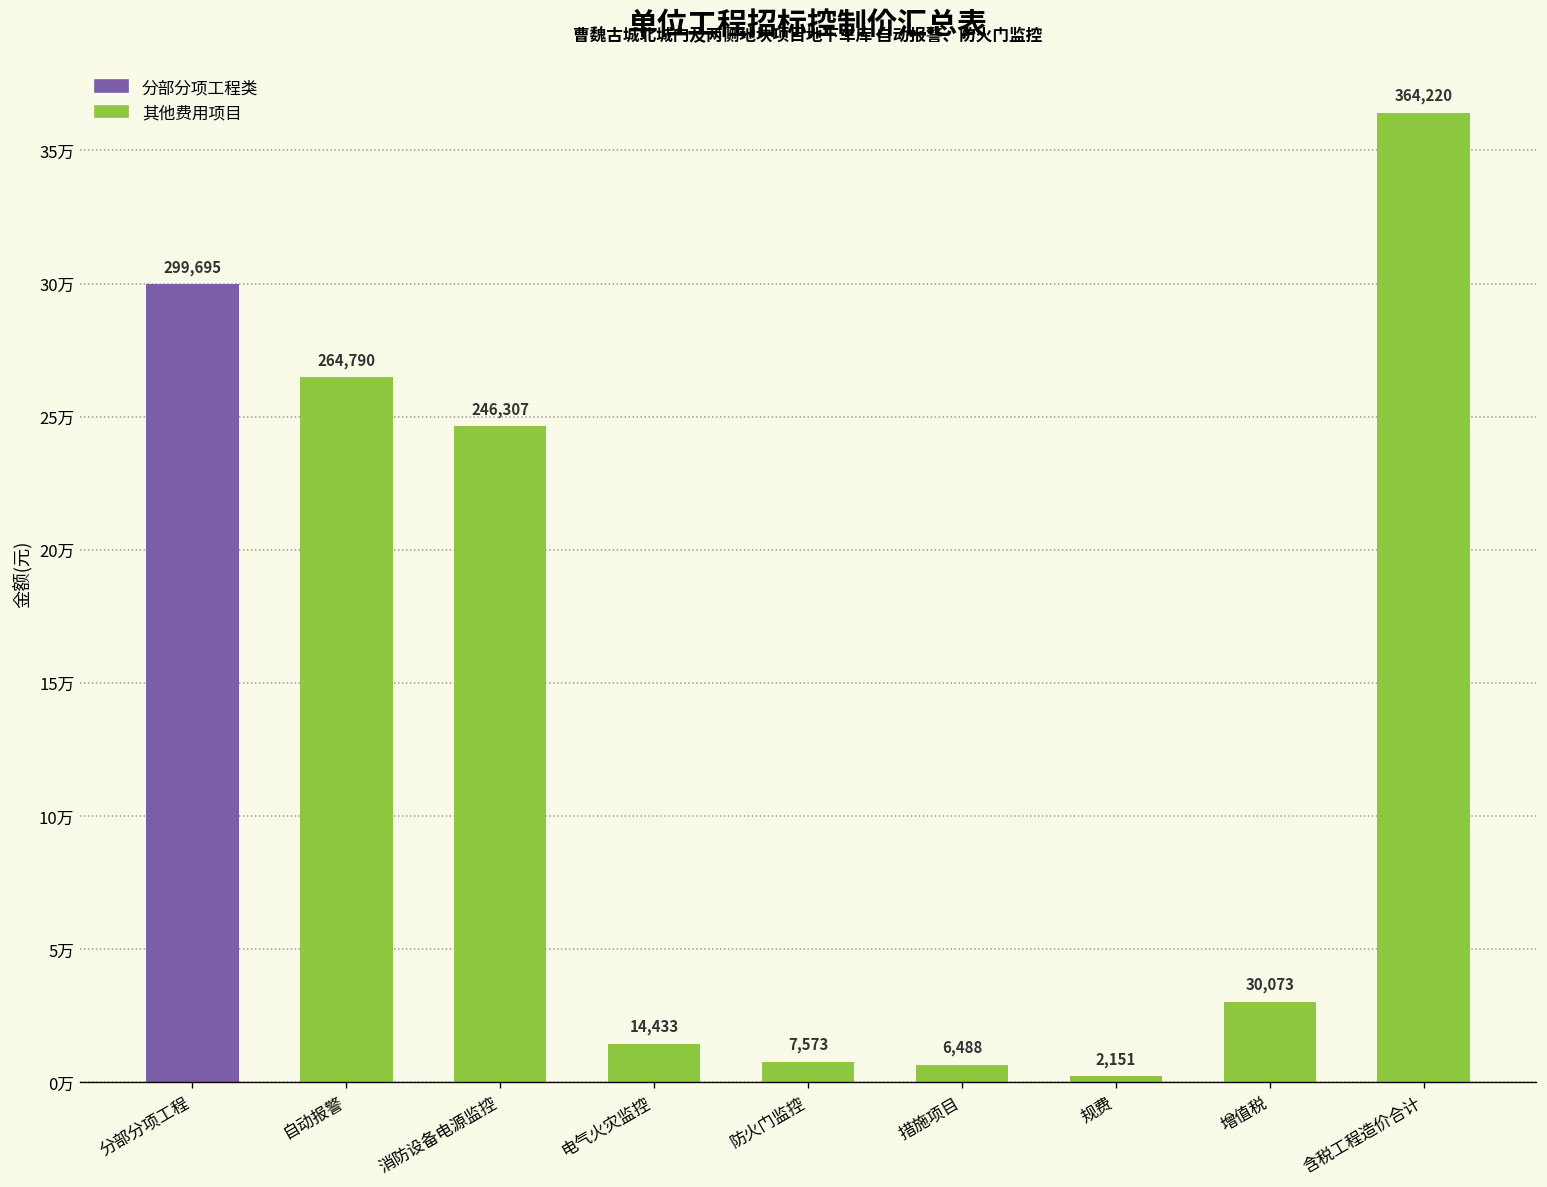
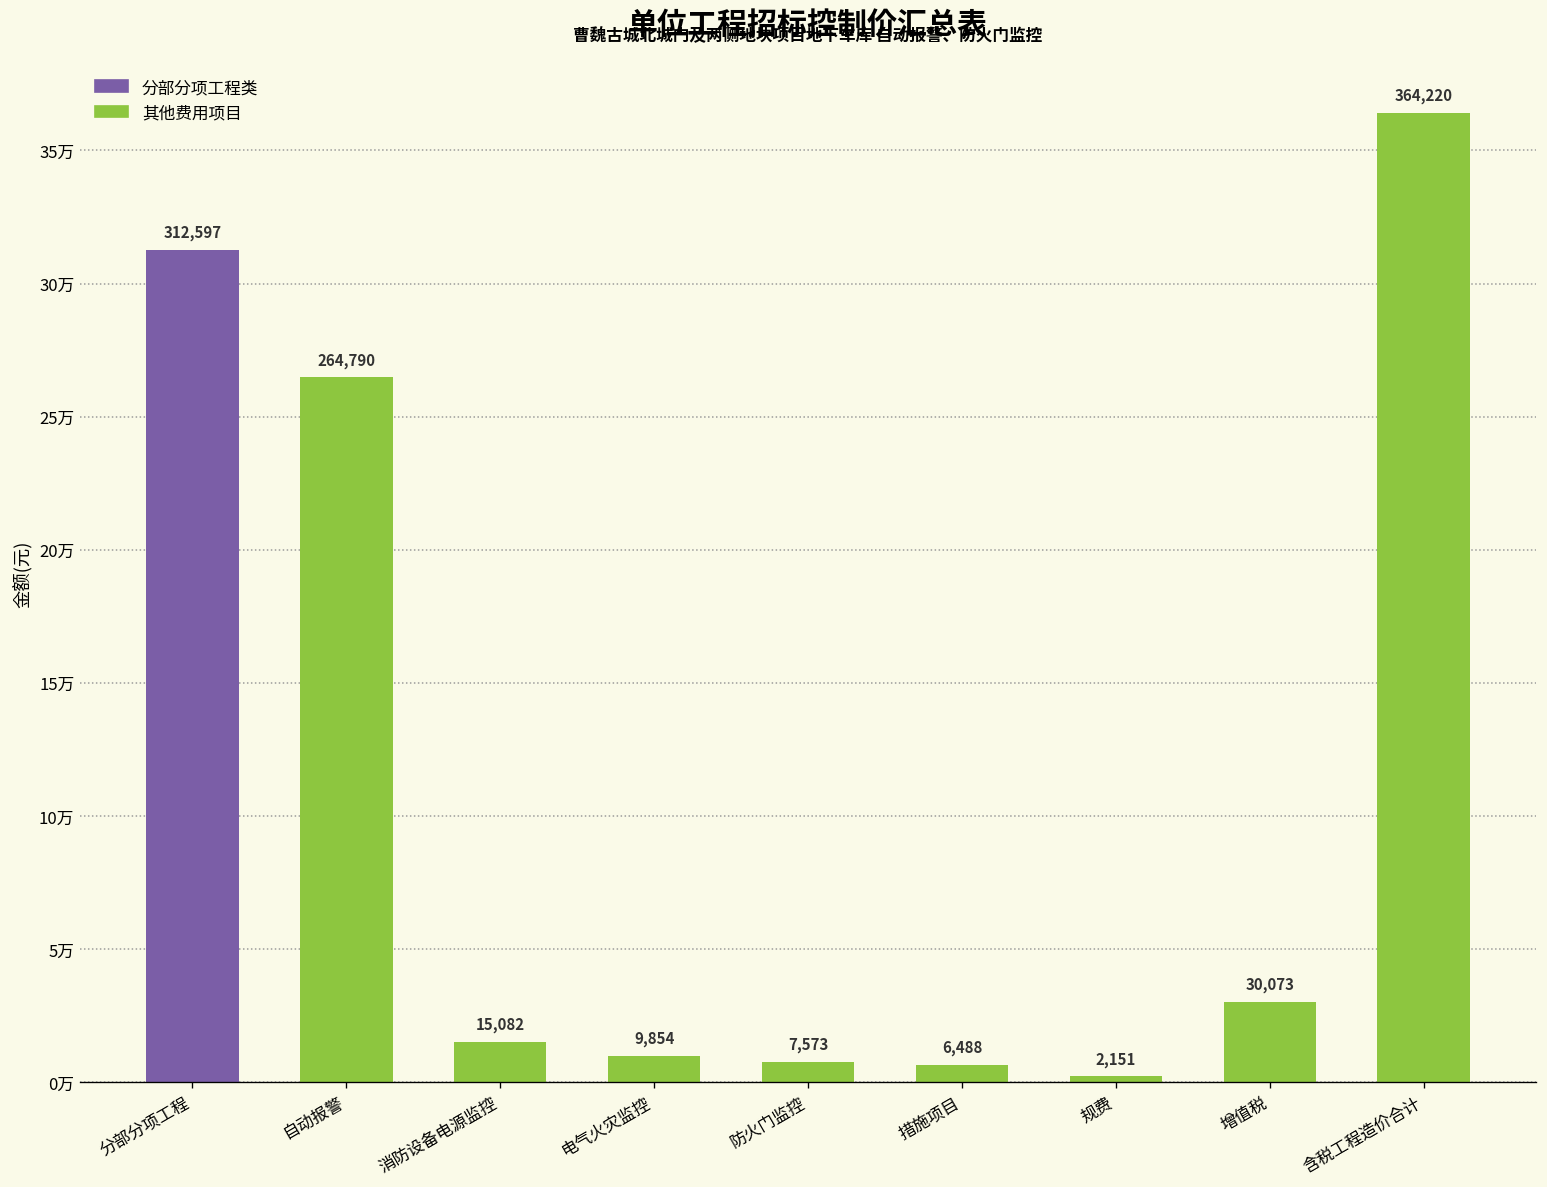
分部分项工程: 299,695 -> 312,597
消防设备电源监控: 246,307 -> 15,082
电气火灾监控: 14,433 -> 9,854
